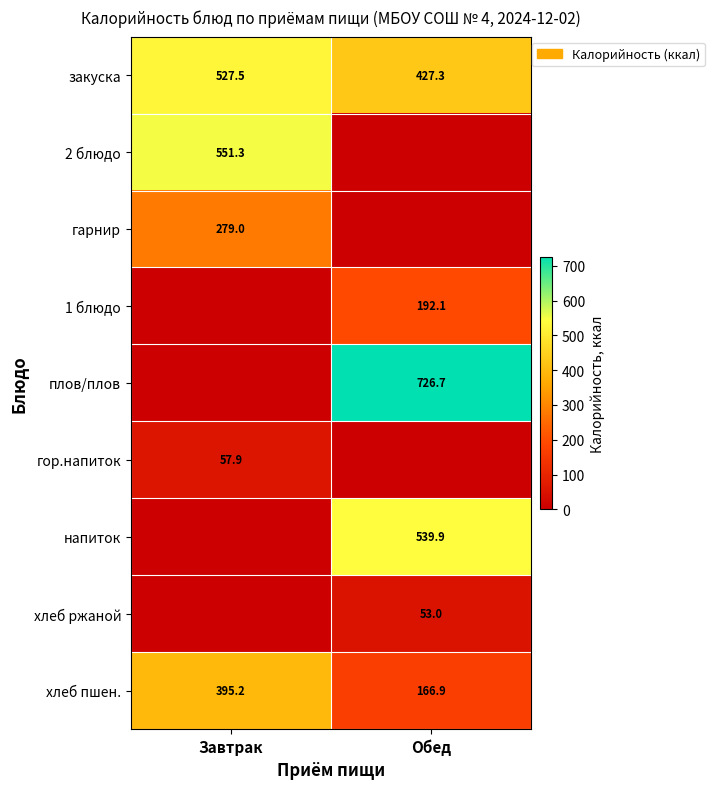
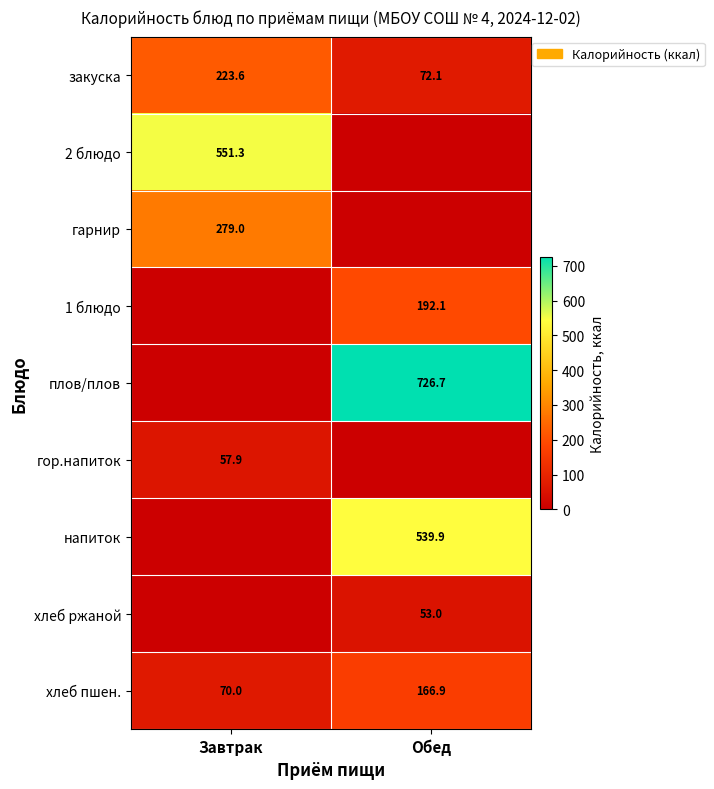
закуска, Завтрак: 527.5 -> 223.6
закуска, Обед: 427.3 -> 72.1
хлеб пшен., Завтрак: 395.2 -> 70.0
